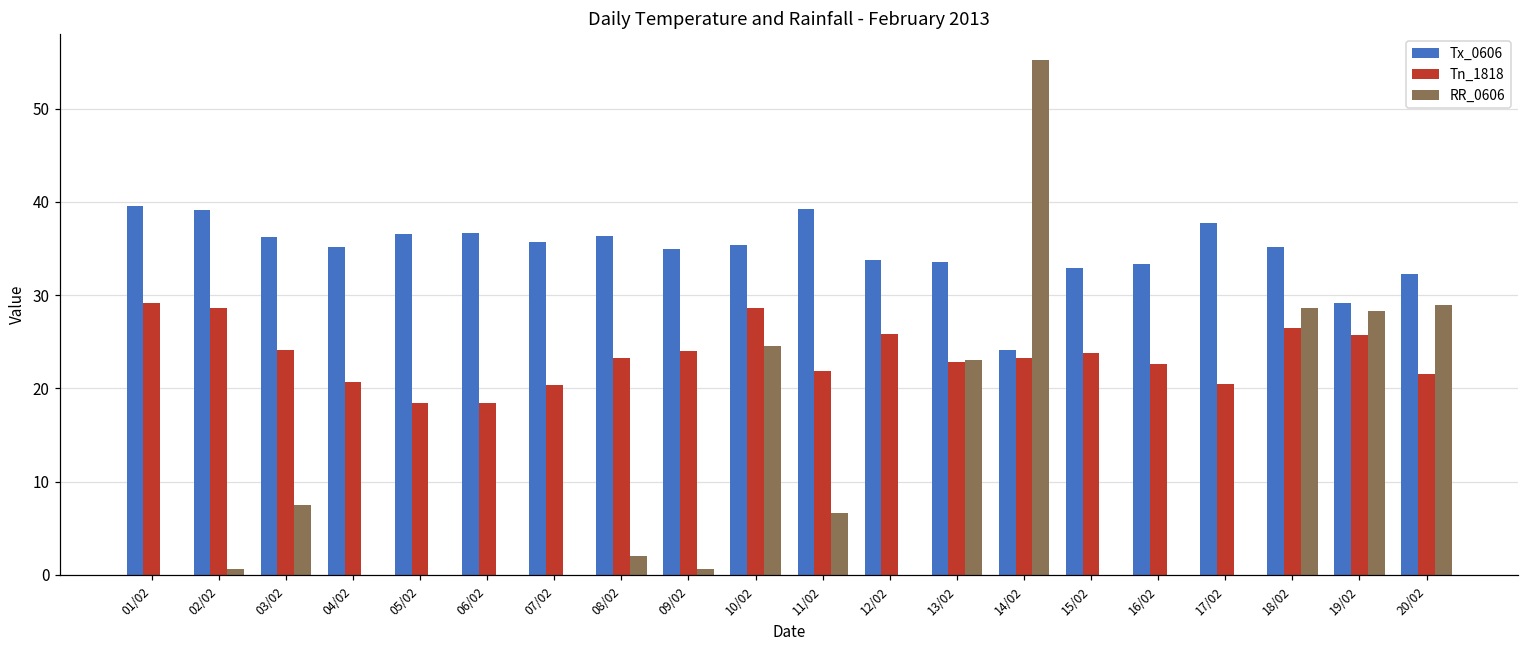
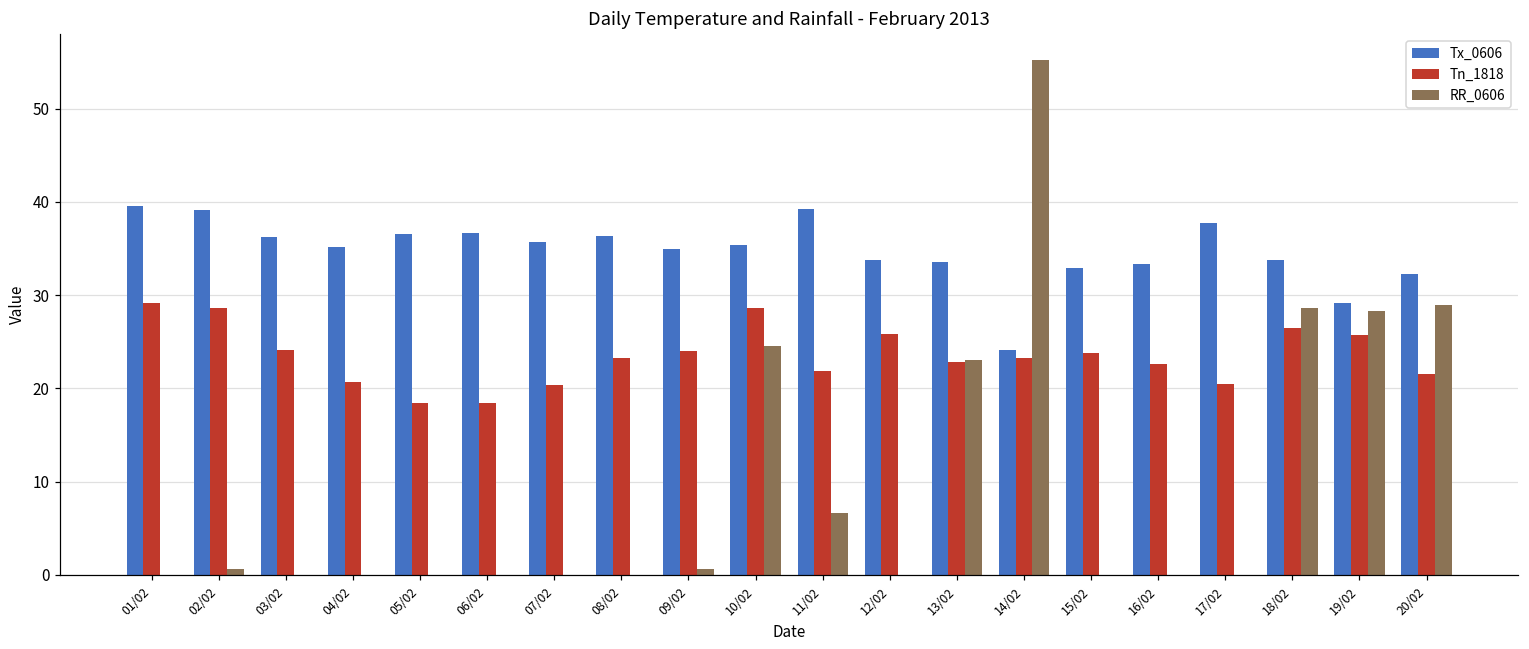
RR_0606, 03/02: 8 -> 0
RR_0606, 08/02: 2 -> 0
Tx_0606, 18/02: 35 -> 34
